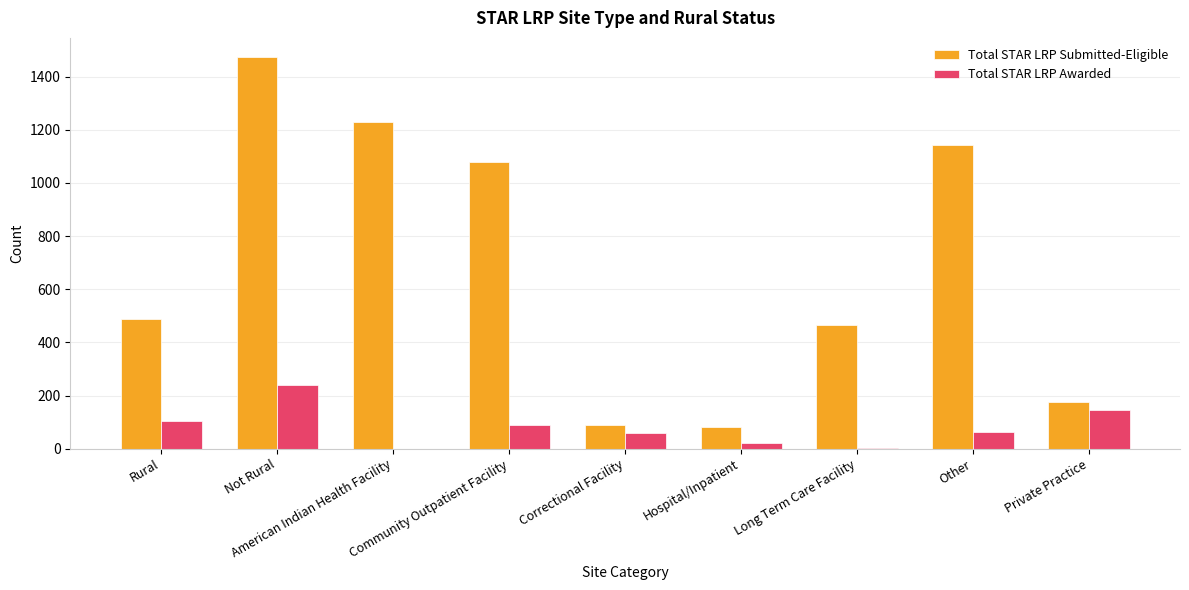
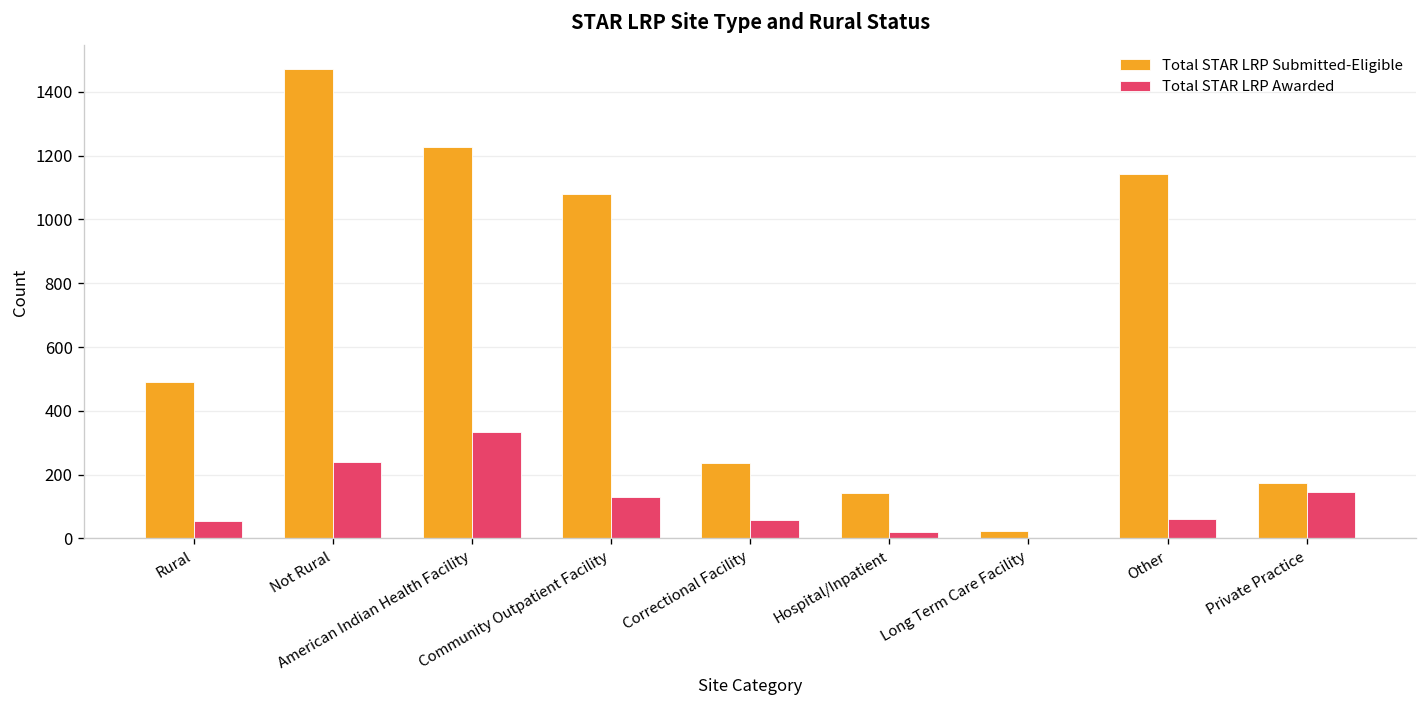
Total STAR LRP Awarded, Rural: 110 -> 60
Total STAR LRP Awarded, American Indian Health Facility: 0 -> 330
Total STAR LRP Awarded, Community Outpatient Facility: 90 -> 130
Total STAR LRP Submitted-Eligible, Correctional Facility: 90 -> 240
Total STAR LRP Submitted-Eligible, Hospital/Inpatient: 80 -> 140
Total STAR LRP Submitted-Eligible, Long Term Care Facility: 470 -> 20
